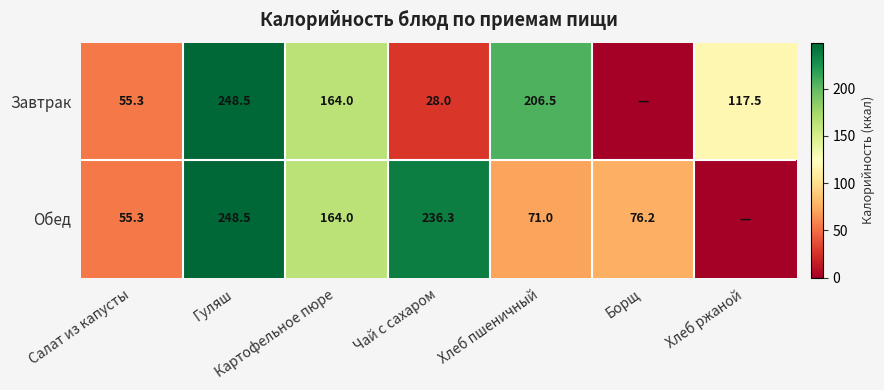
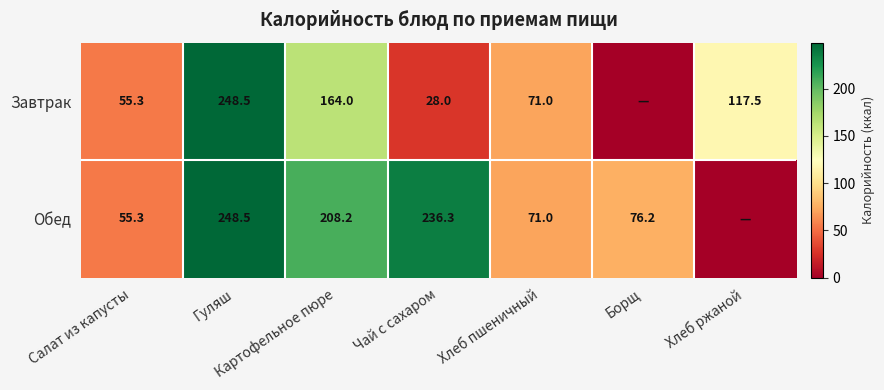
Завтрак, Хлеб пшеничный: 206.5 -> 71.0
Обед, Картофельное пюре: 164.0 -> 208.2
